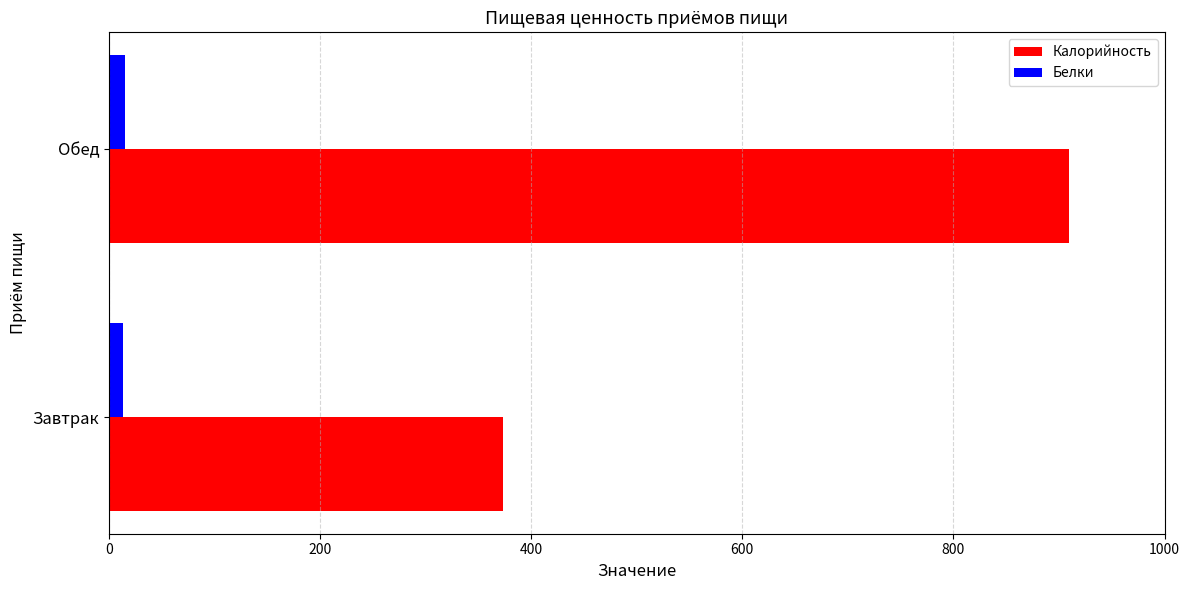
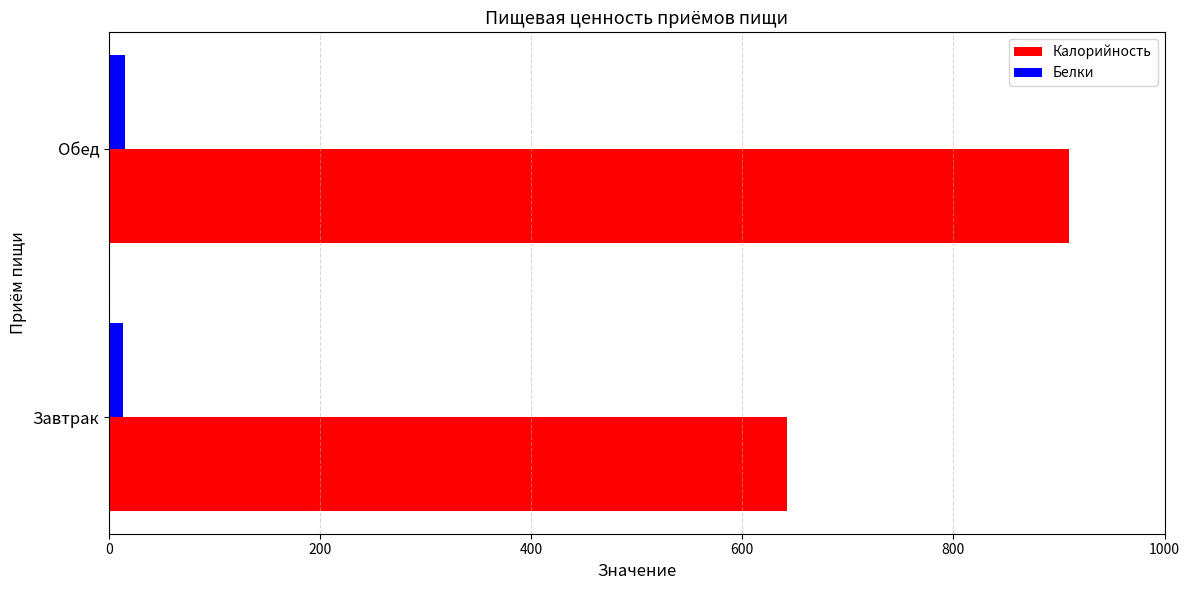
Калорийность, Завтрак: 373 -> 642
